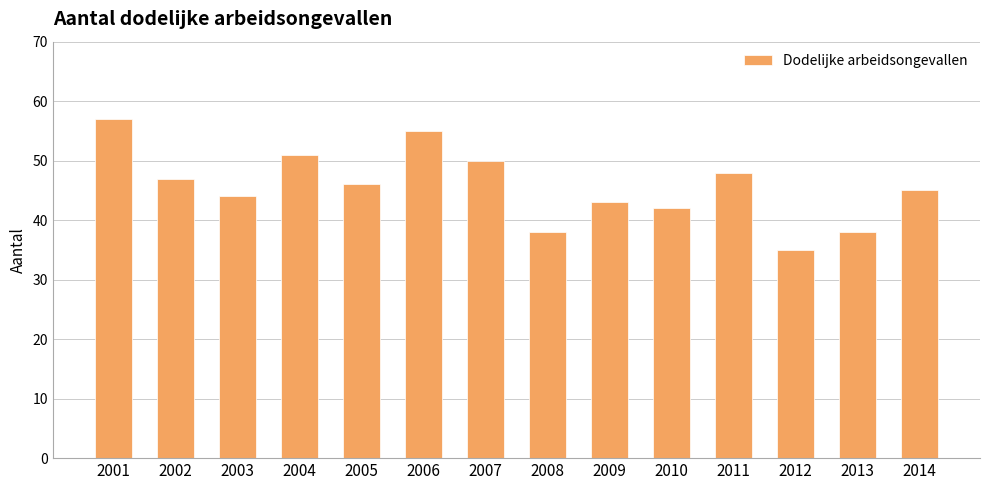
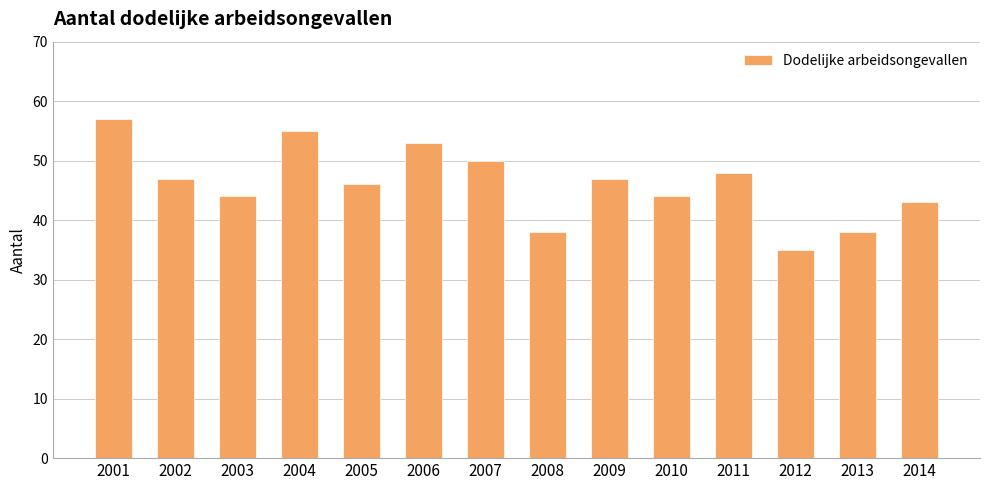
2004: 51 -> 55
2006: 55 -> 53
2009: 43 -> 47
2010: 42 -> 44
2014: 45 -> 43
